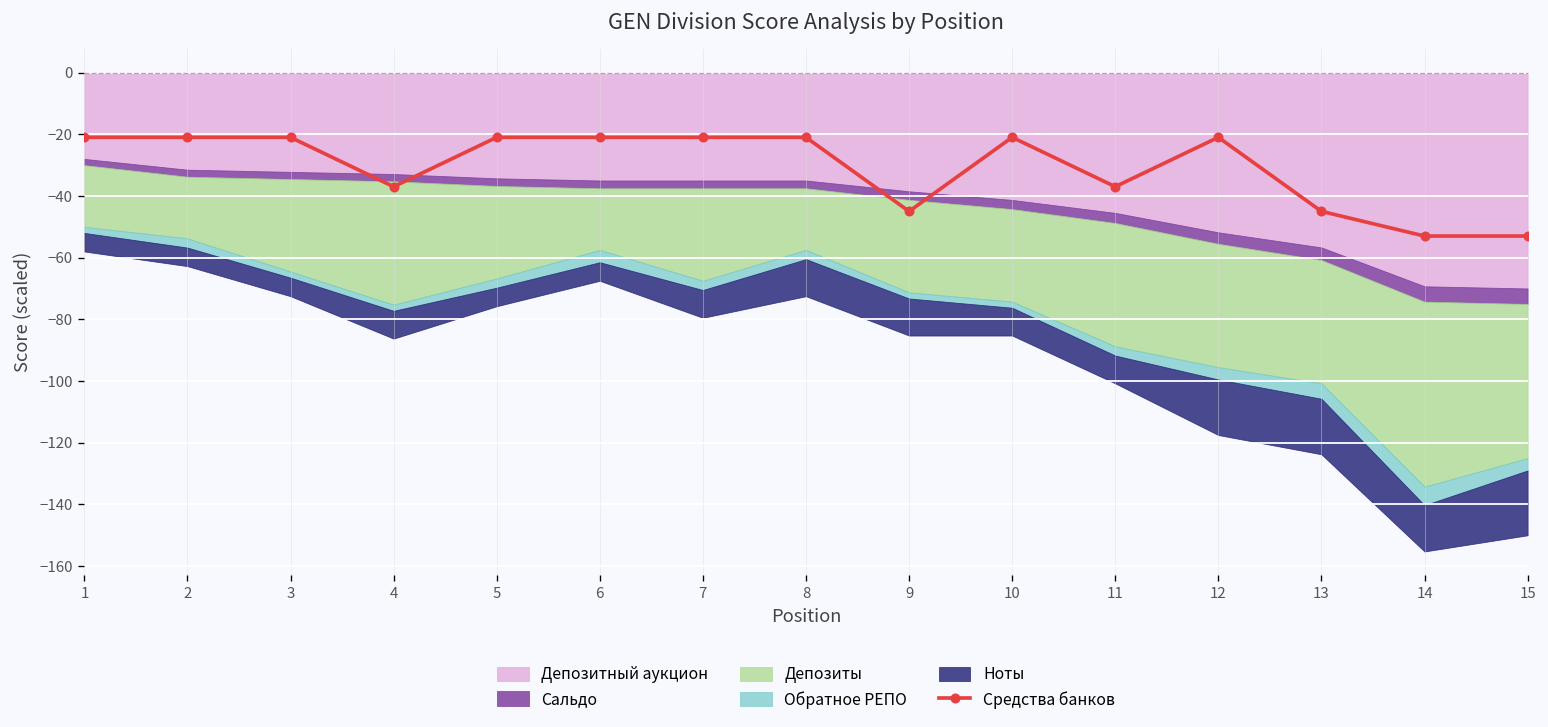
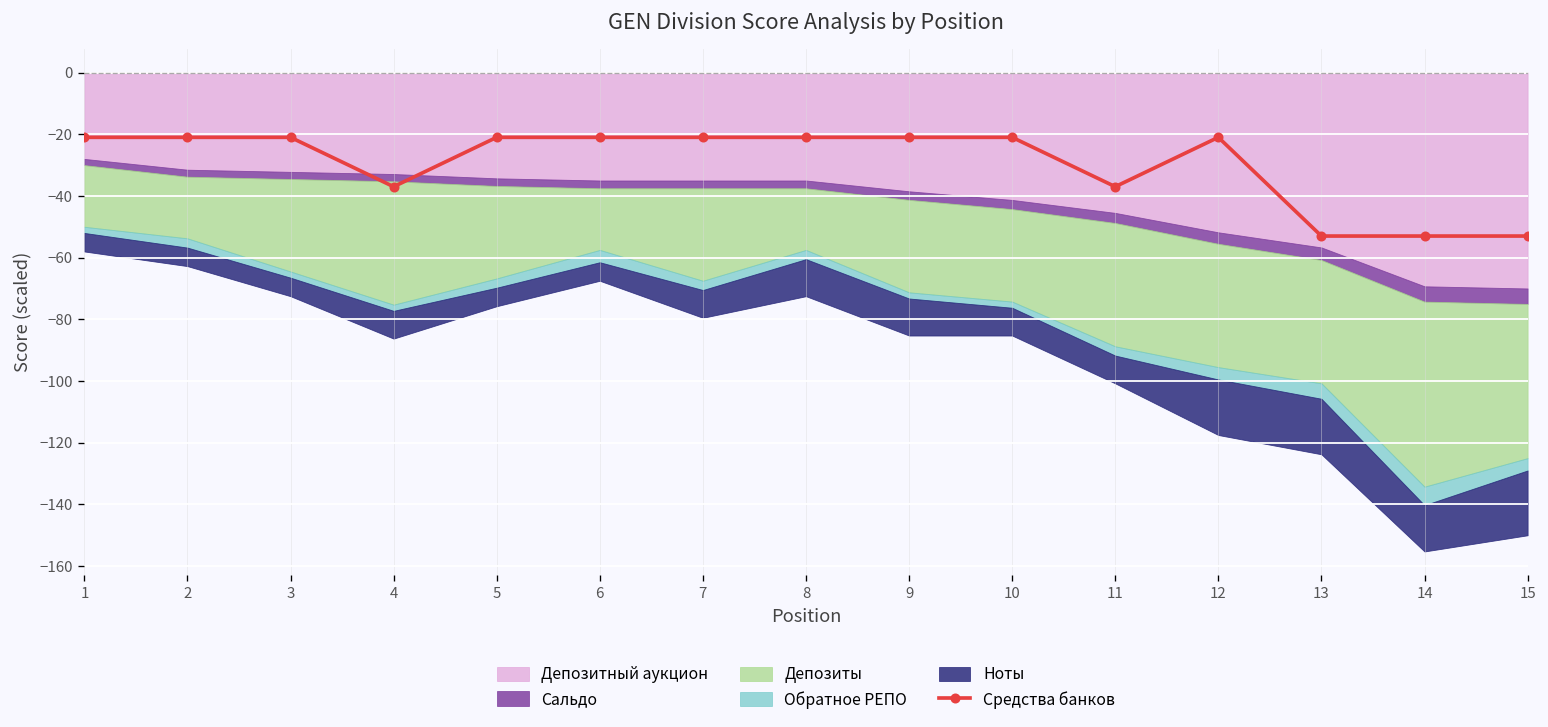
Средства банков, 9: -45 -> -21
Средства банков, 13: -45 -> -53
